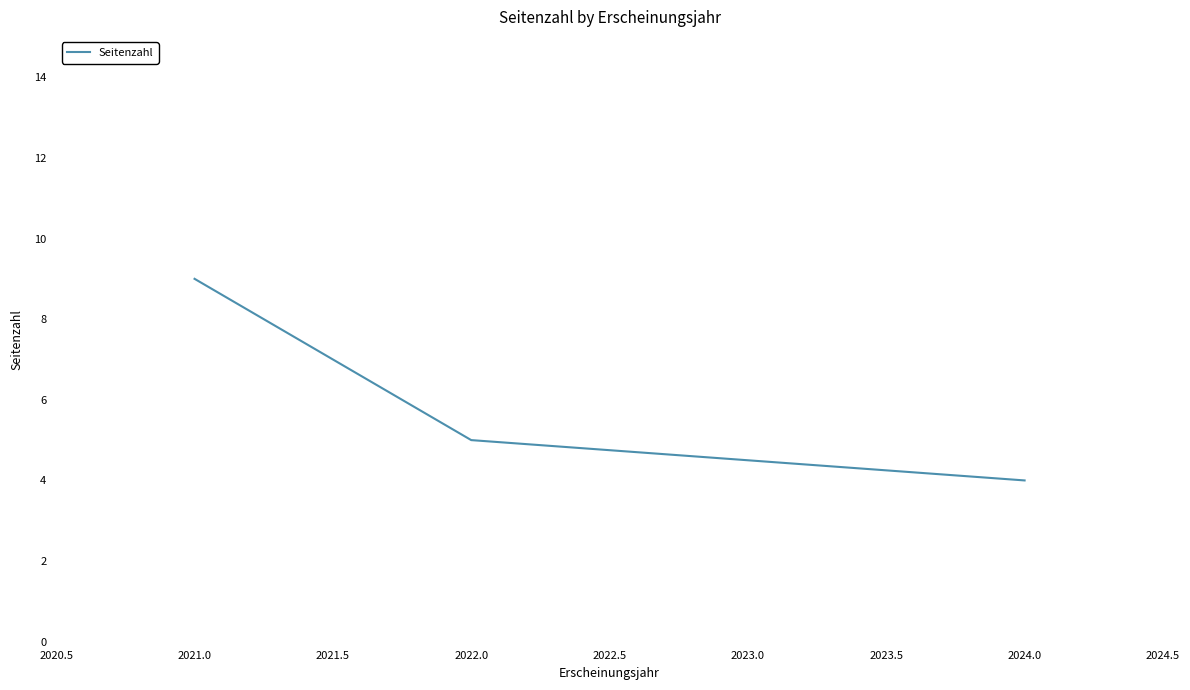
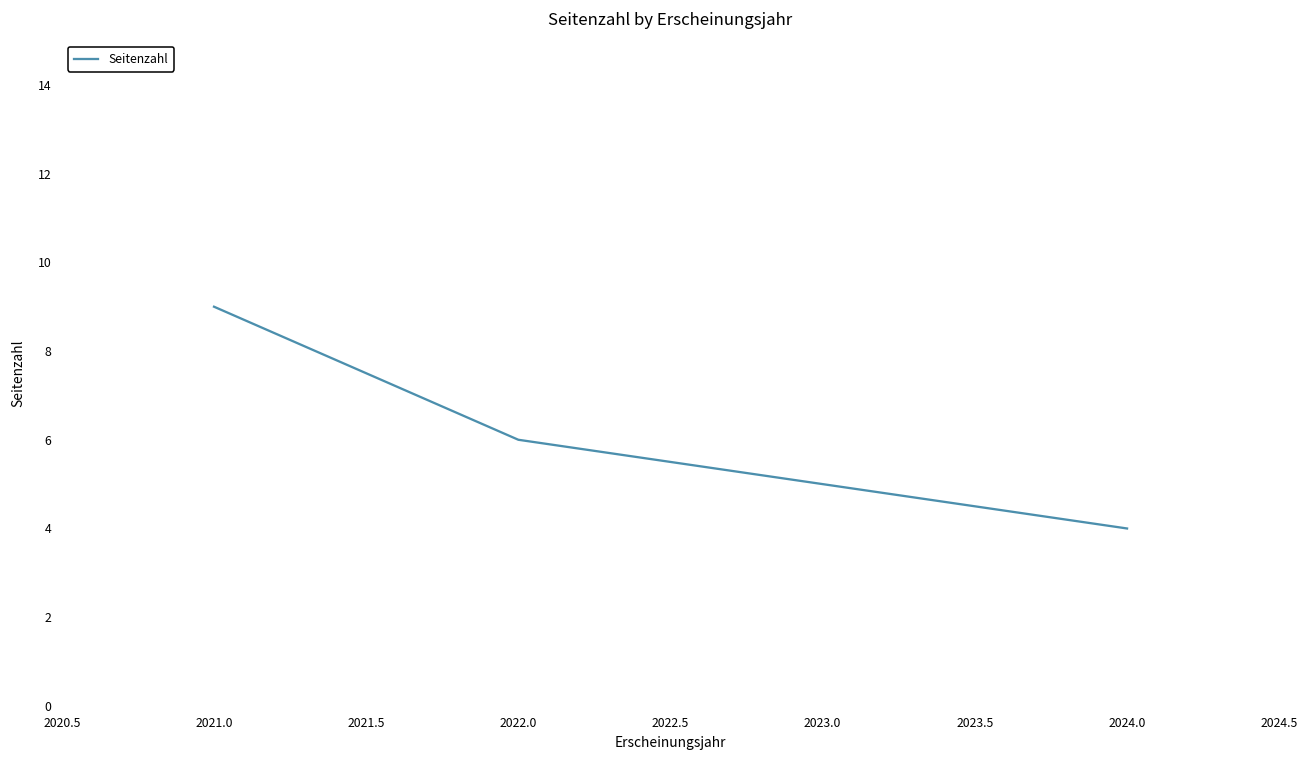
2022.0: 5 -> 6
